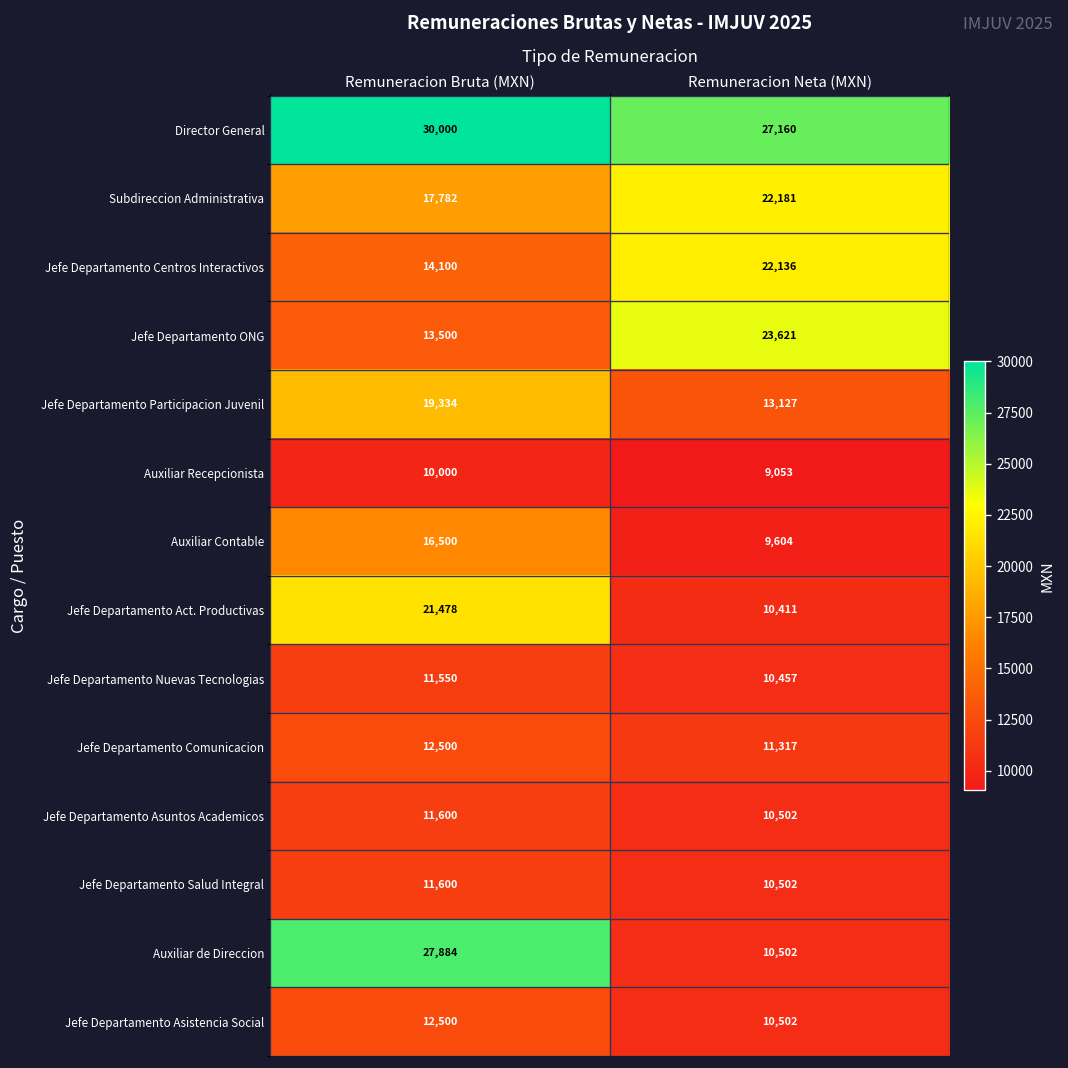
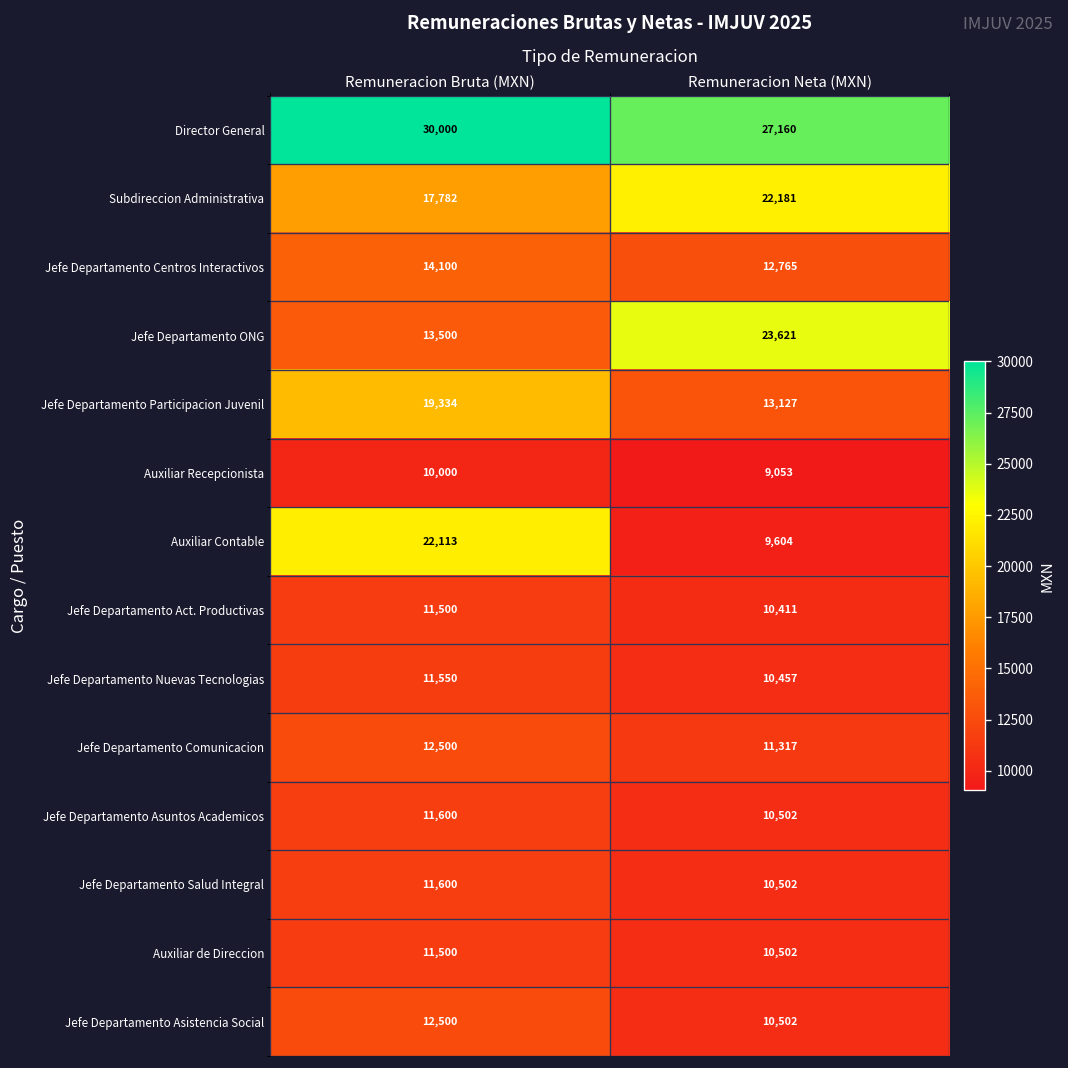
Jefe Departamento Centros Interactivos, Remuneracion Neta (MXN): 22,136 -> 12,765
Auxiliar Contable, Remuneracion Bruta (MXN): 16,500 -> 22,113
Jefe Departamento Act. Productivas, Remuneracion Bruta (MXN): 21,478 -> 11,500
Auxiliar de Direccion, Remuneracion Bruta (MXN): 27,884 -> 11,500
